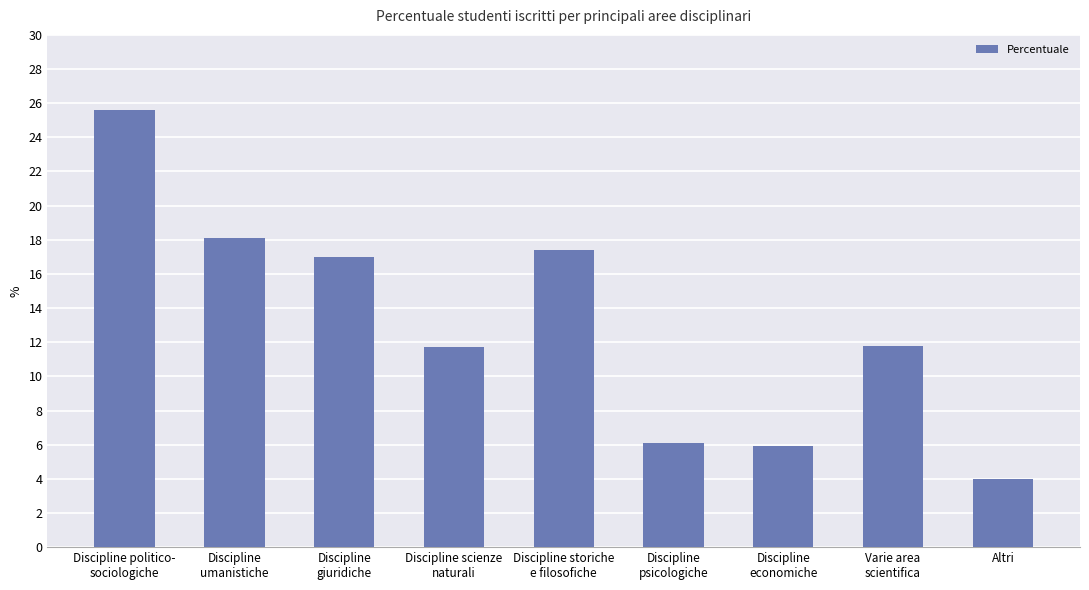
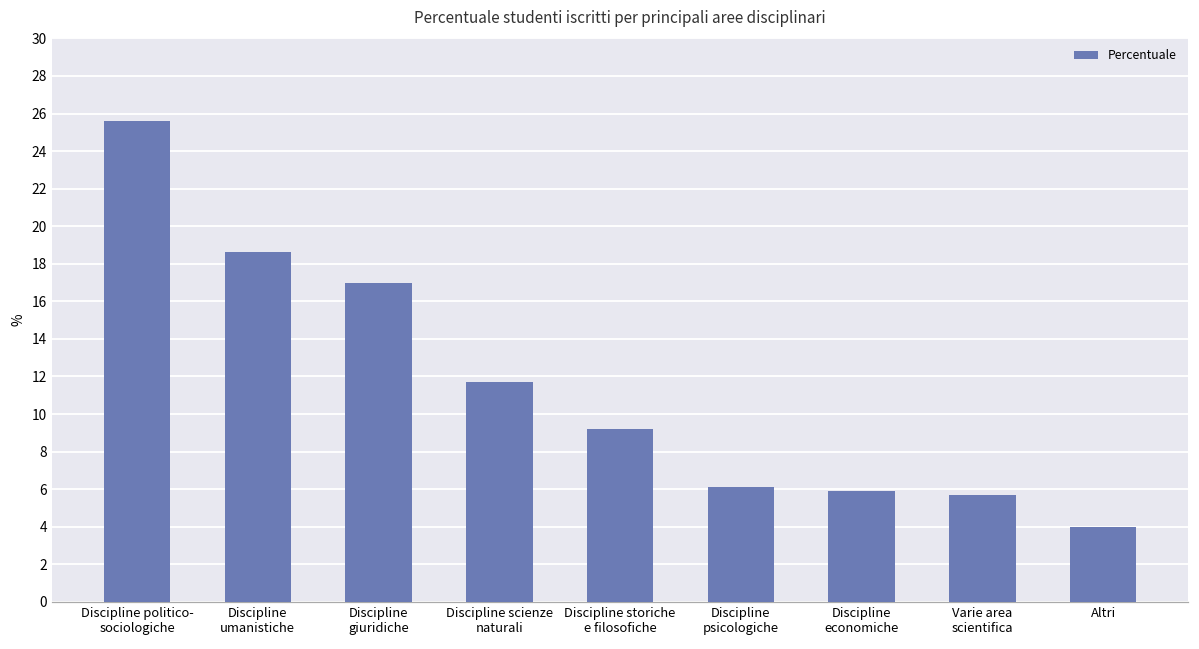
Discipline umanistiche: 18.1 -> 18.6
Discipline storiche e filosofiche: 17.4 -> 9.2
Varie area scientifica: 11.8 -> 5.7
